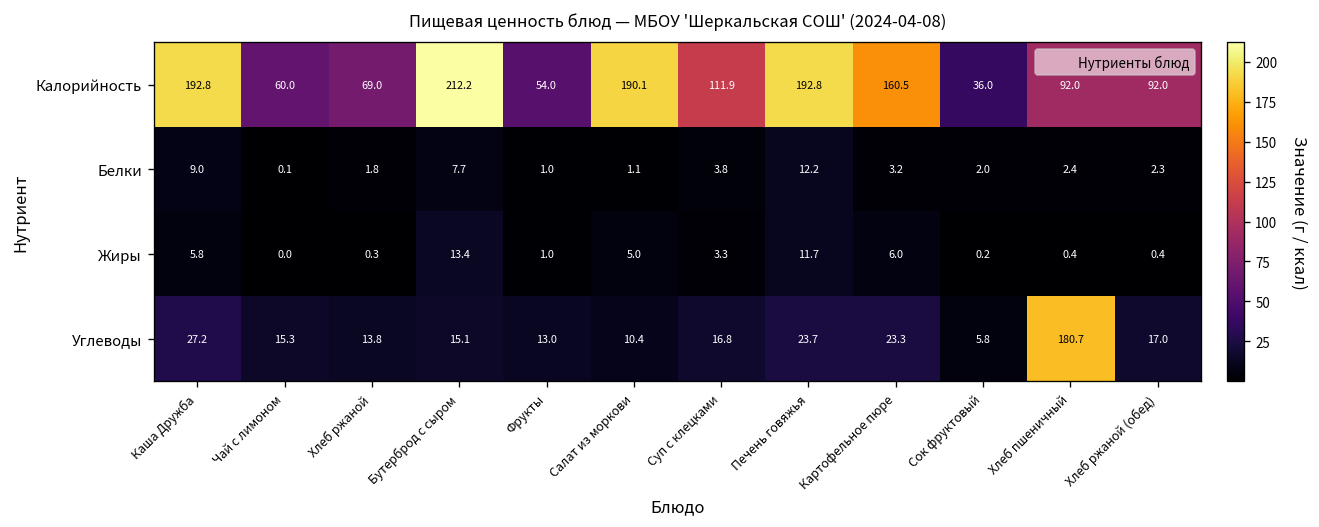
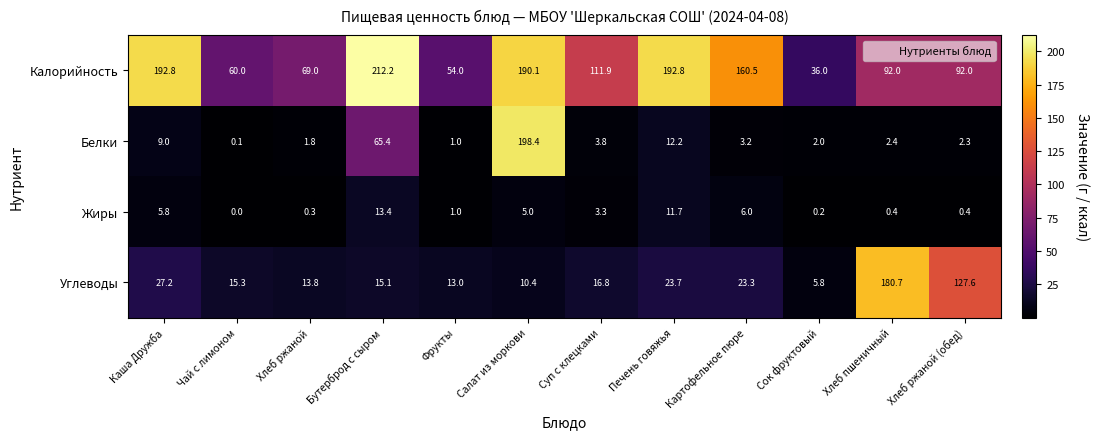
Белки, Бутерброд с сыром: 7.7 -> 65.4
Белки, Салат из моркови: 1.1 -> 198.4
Углеводы, Хлеб ржаной (обед): 17.0 -> 127.6
